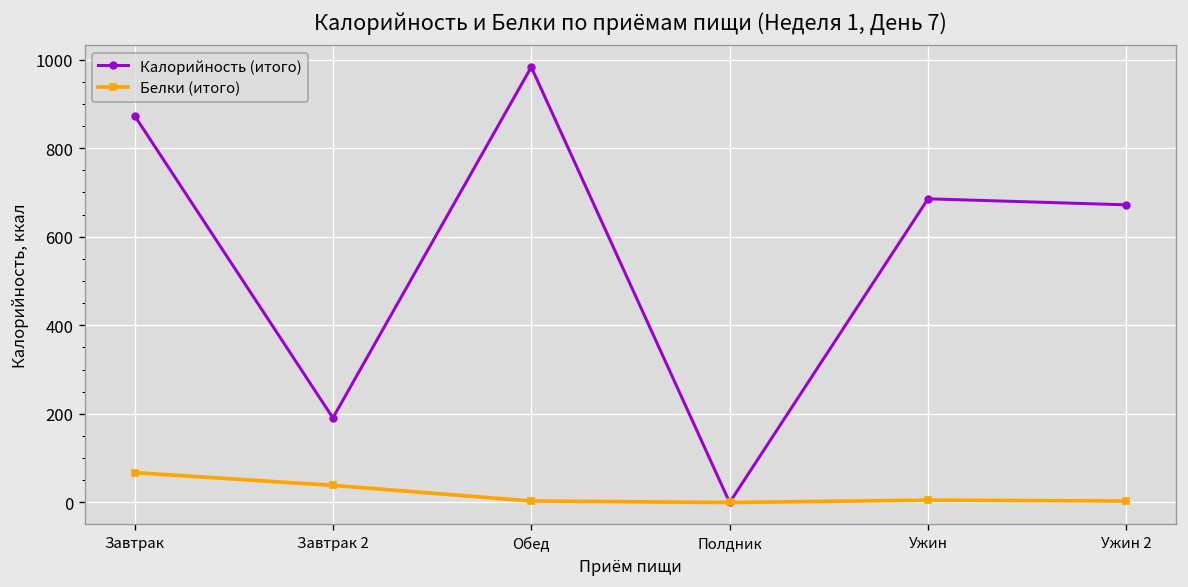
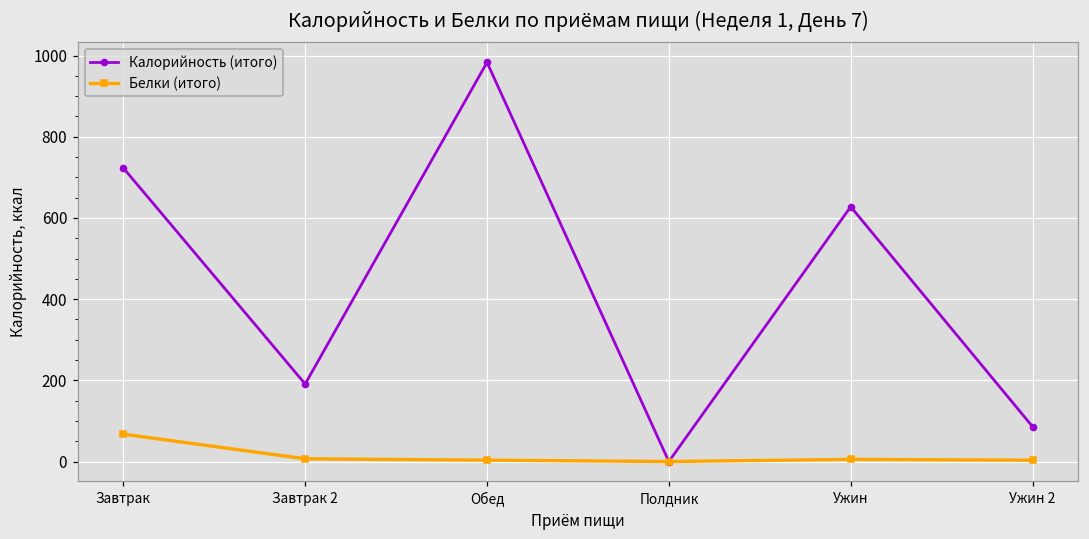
Калорийность (итого), Завтрак: 870 -> 720
Белки (итого), Завтрак 2: 40 -> 10
Калорийность (итого), Ужин: 690 -> 630
Калорийность (итого), Ужин 2: 670 -> 90
